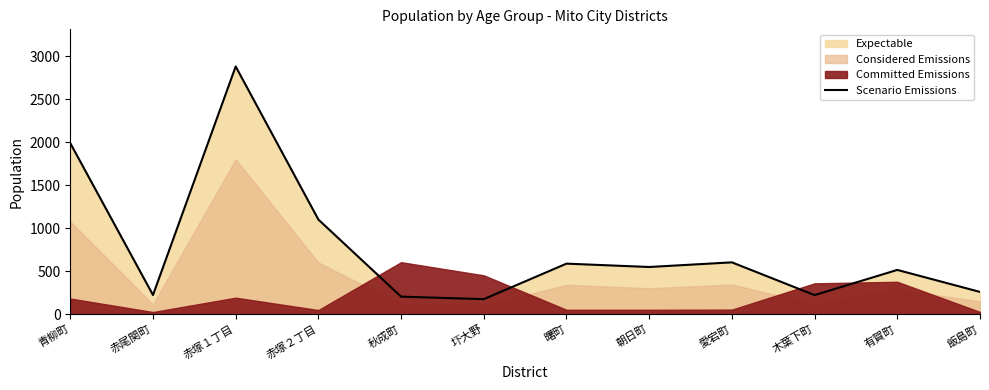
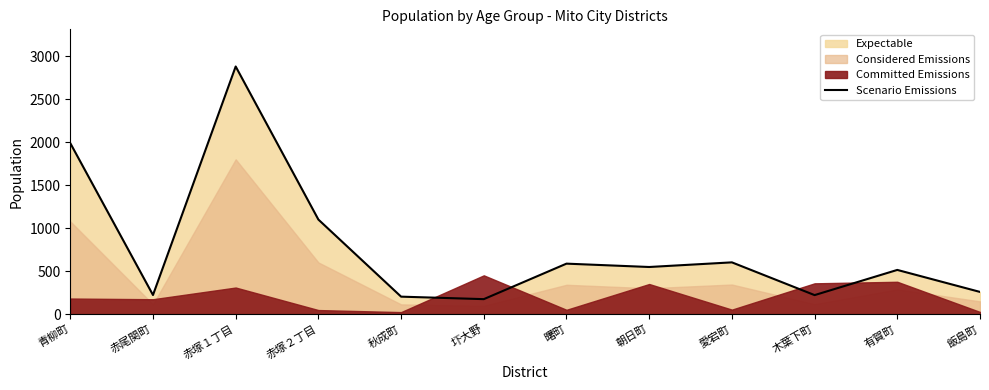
Committed Emissions, 赤尾関町: 0 -> 200
Committed Emissions, 赤塚１丁目: 200 -> 300
Committed Emissions, 秋成町: 600 -> 0
Committed Emissions, 朝日町: 100 -> 400
